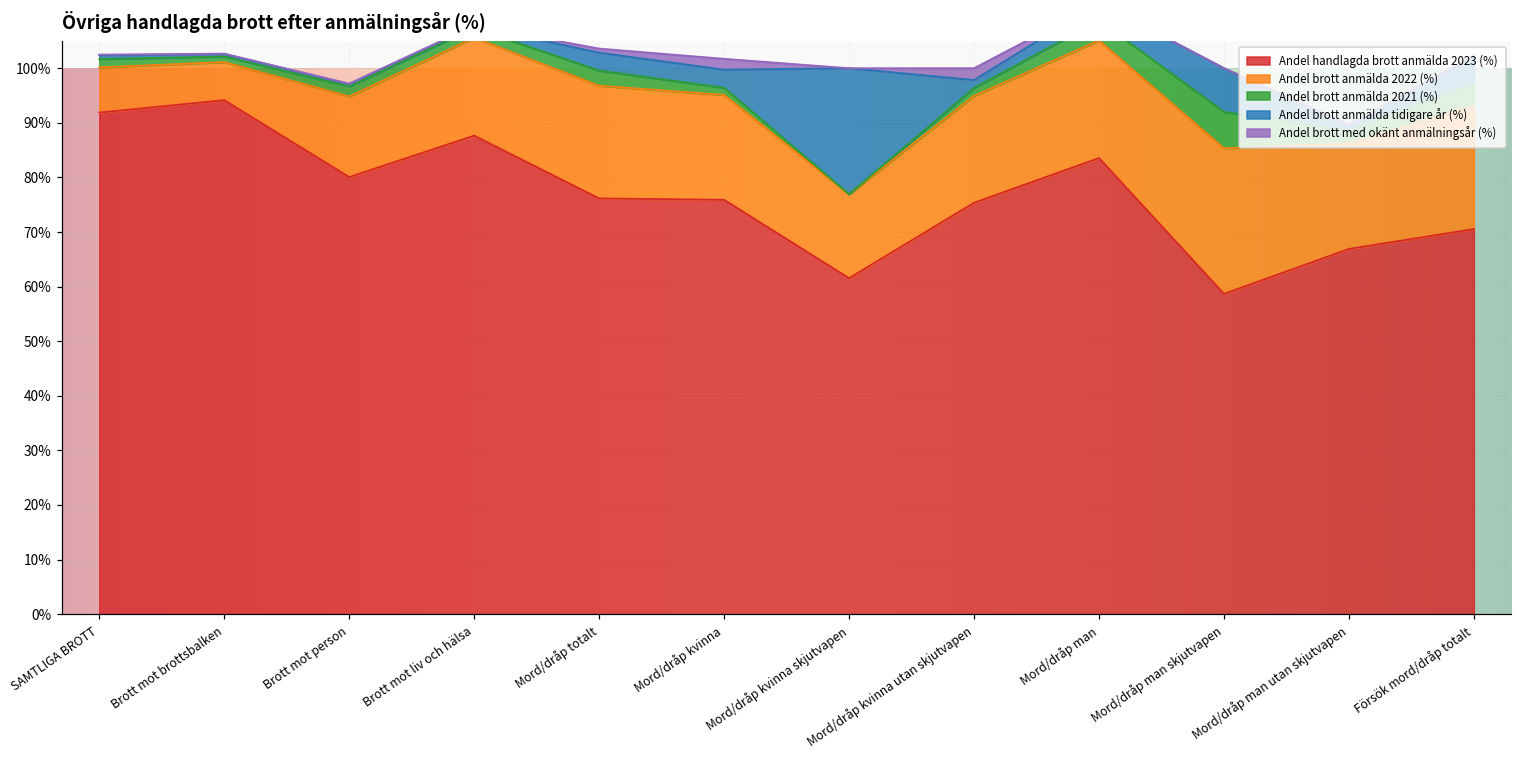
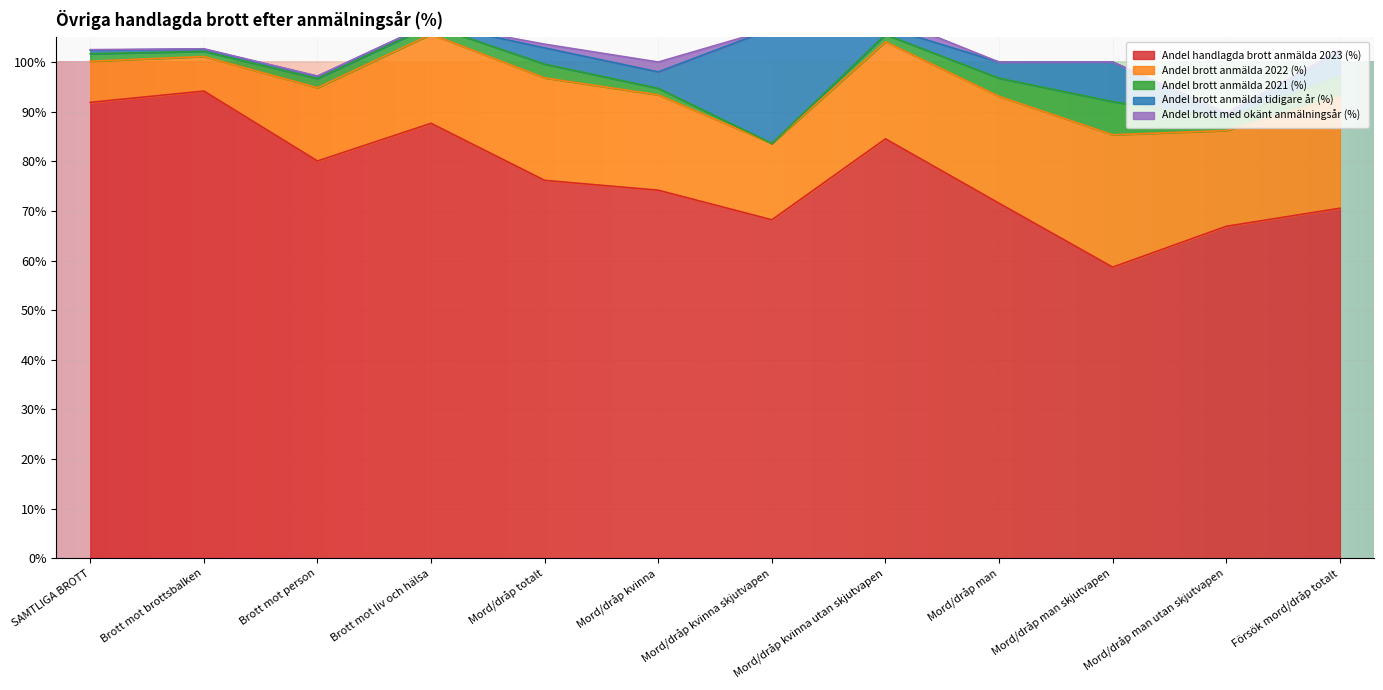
Andel handlagda brott anmälda 2023 (%), Mord/dråp kvinna: 76% -> 74%
Andel handlagda brott anmälda 2023 (%), Mord/dråp kvinna skjutvapen: 62% -> 68%
Andel handlagda brott anmälda 2023 (%), Mord/dråp kvinna utan skjutvapen: 75% -> 85%
Andel handlagda brott anmälda 2023 (%), Mord/dråp man: 84% -> 72%
